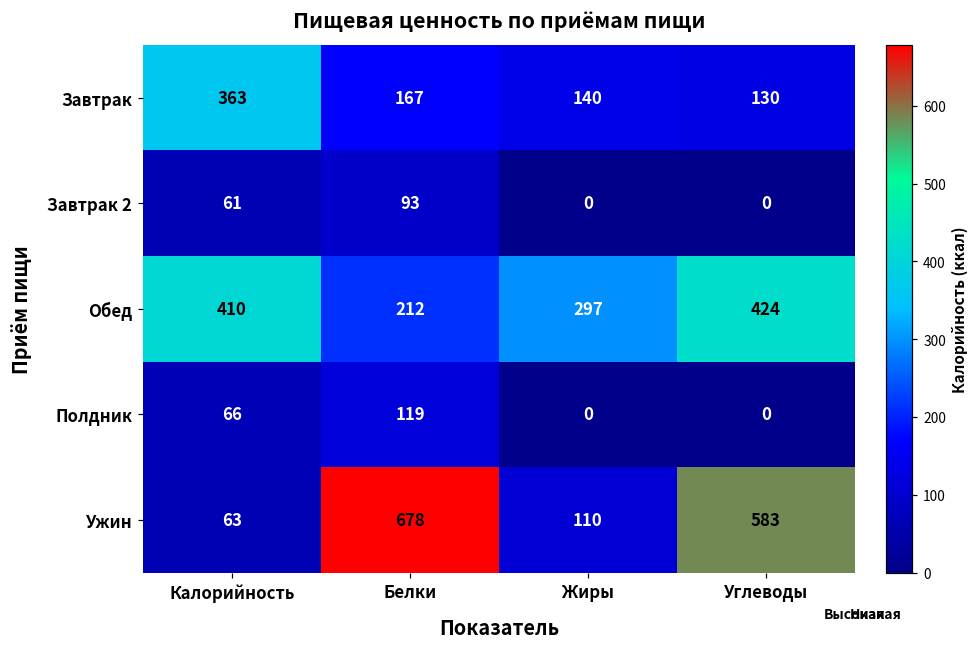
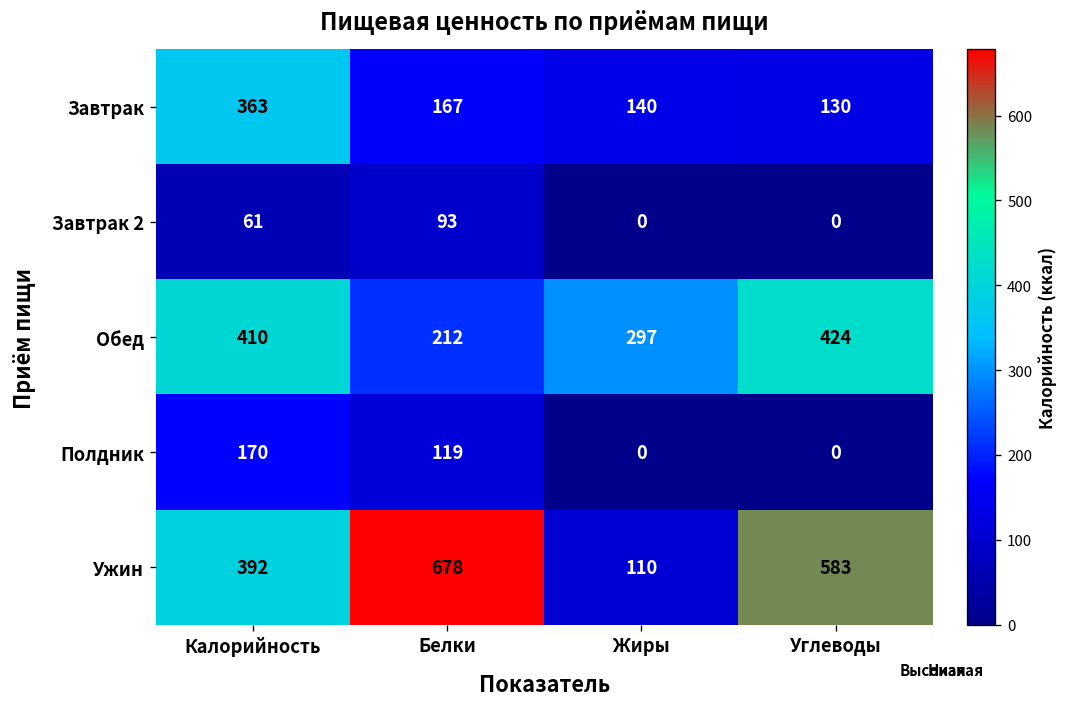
Полдник, Калорийность: 66 -> 170
Ужин, Калорийность: 63 -> 392
